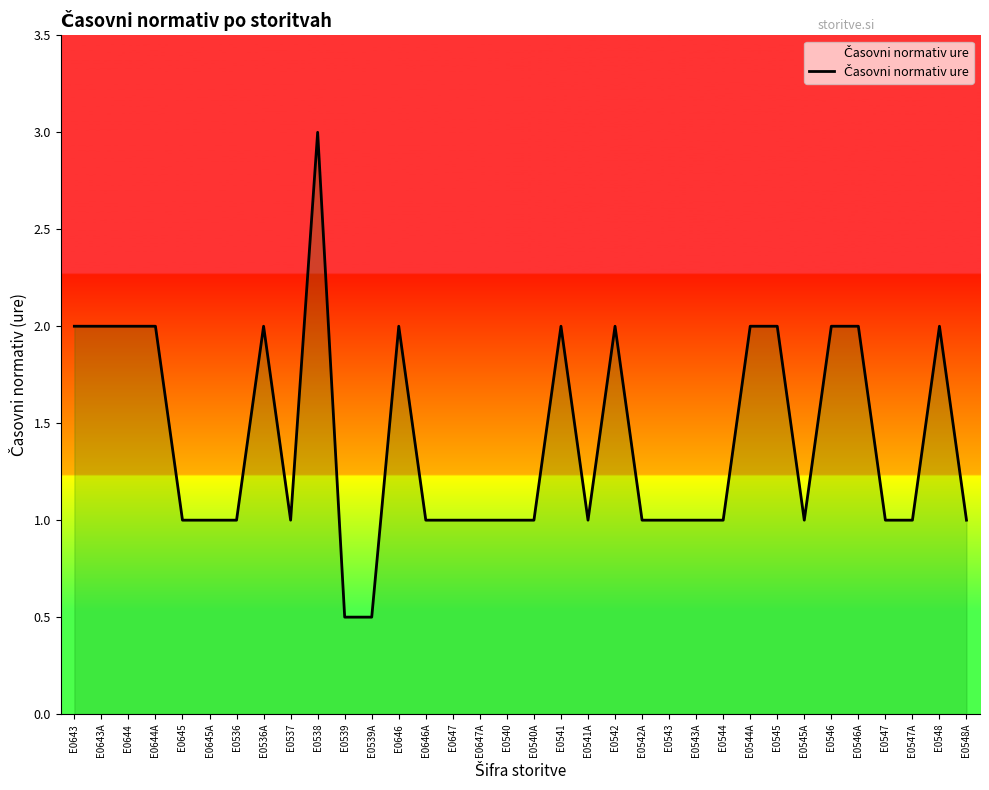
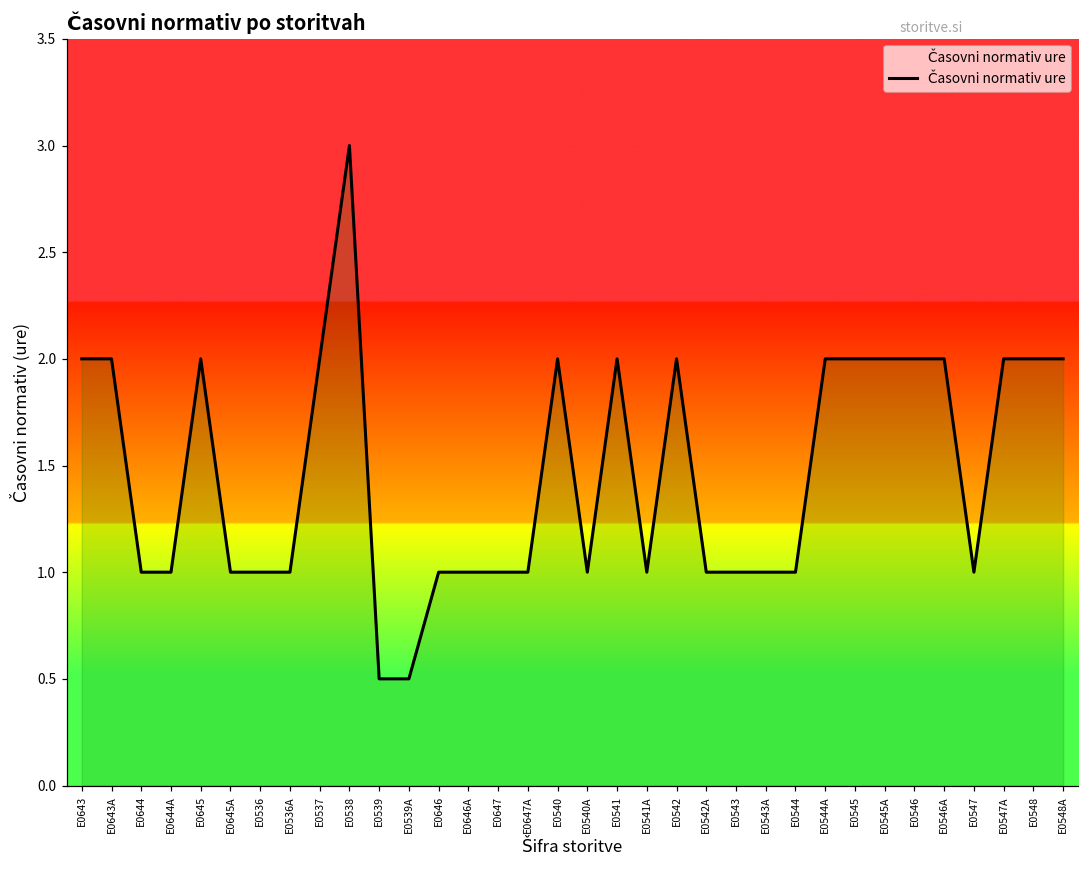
E0644: 2 -> 1
E0644A: 2 -> 1
E0645: 1 -> 2
E0536A: 2 -> 1
E0537: 1 -> 2
E0646: 2 -> 1
E0540: 1 -> 2
E0545A: 1 -> 2
E0547A: 1 -> 2
E0548A: 1 -> 2
